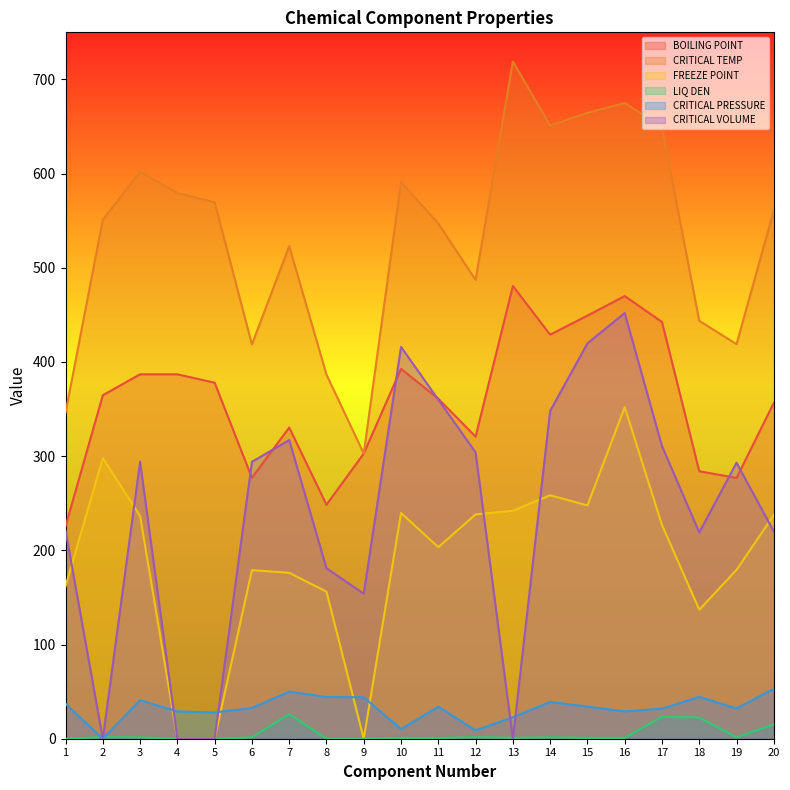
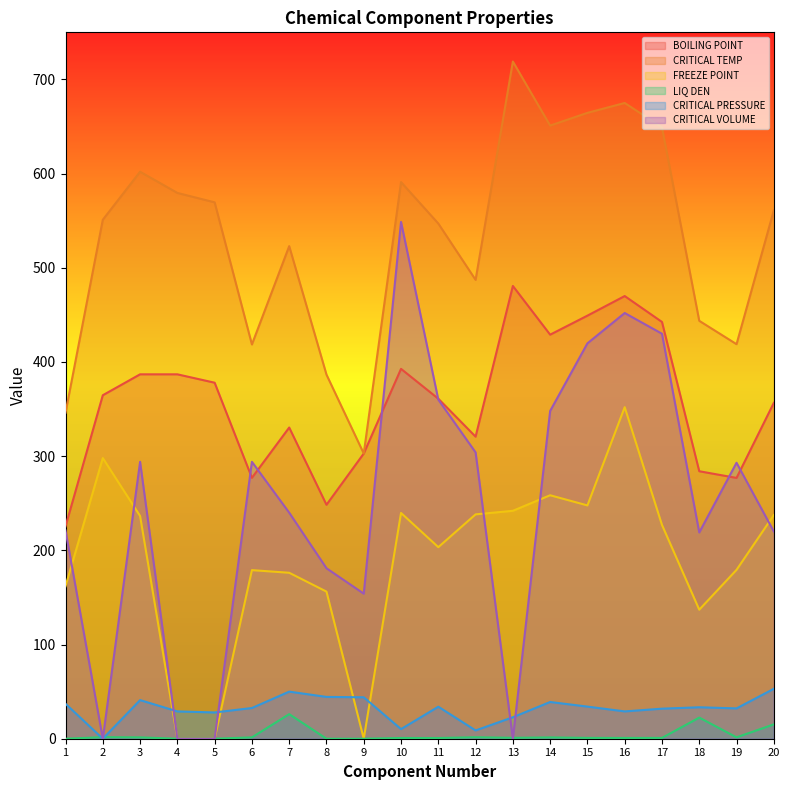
CRITICAL VOLUME, 7: 320 -> 240
CRITICAL VOLUME, 10: 420 -> 550
LIQ DEN, 17: 20 -> 0
CRITICAL VOLUME, 17: 310 -> 430
CRITICAL PRESSURE, 18: 40 -> 30
